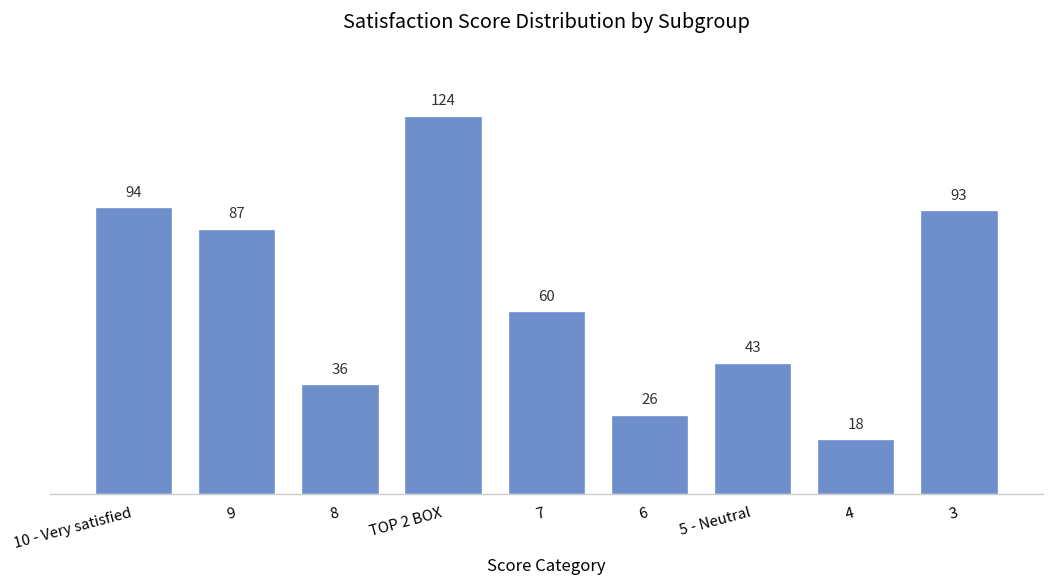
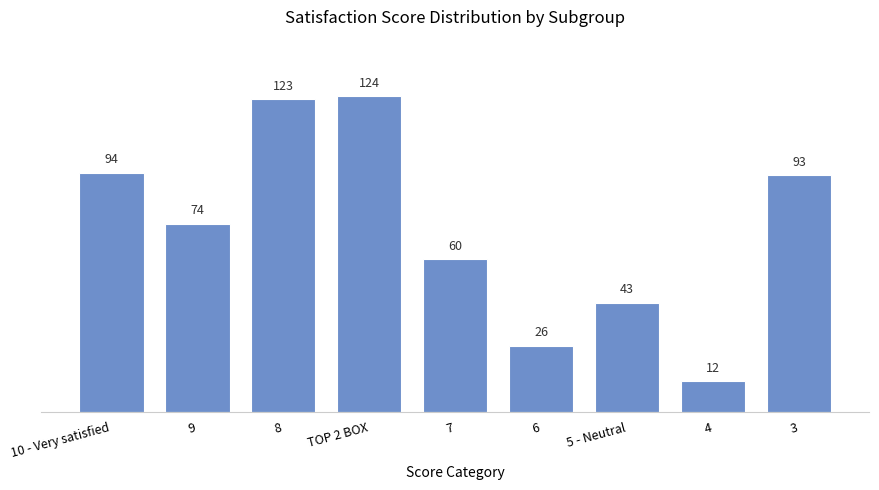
9: 87 -> 74
8: 36 -> 123
4: 18 -> 12
